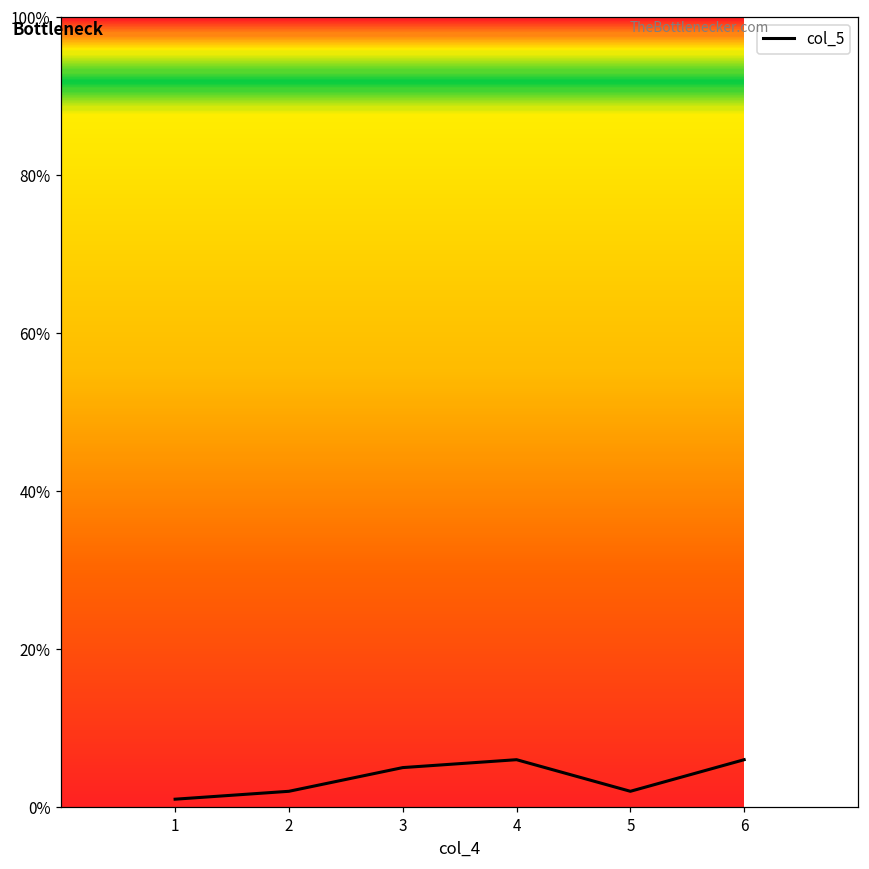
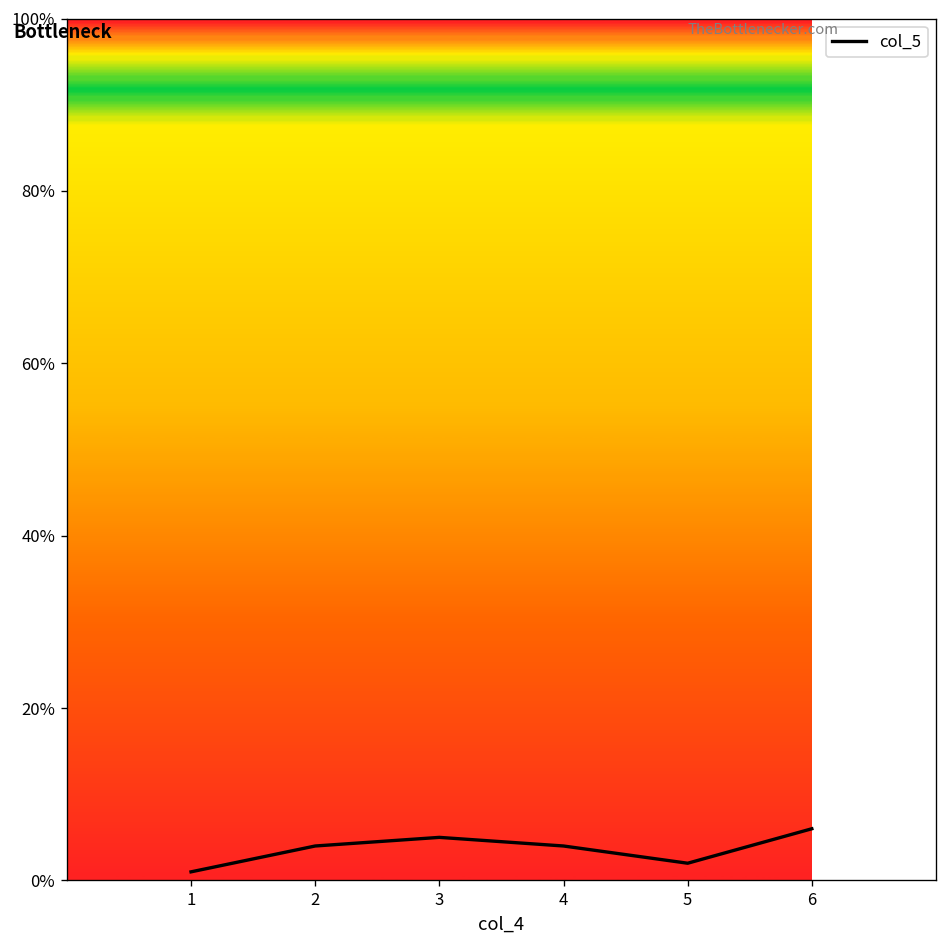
2: 2% -> 4%
4: 6% -> 4%
